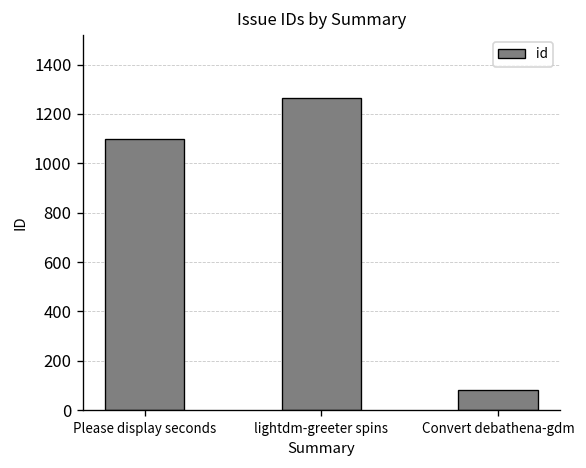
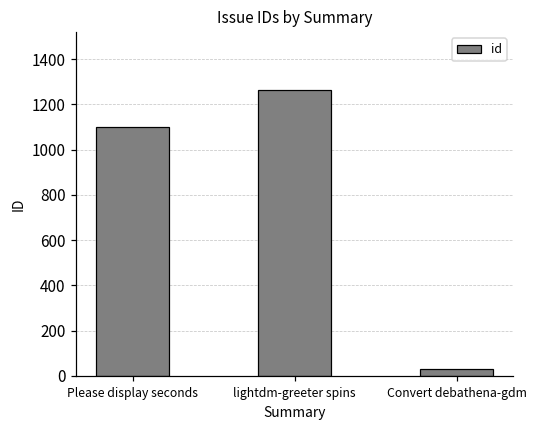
Convert debathena-gdm: 80 -> 30
